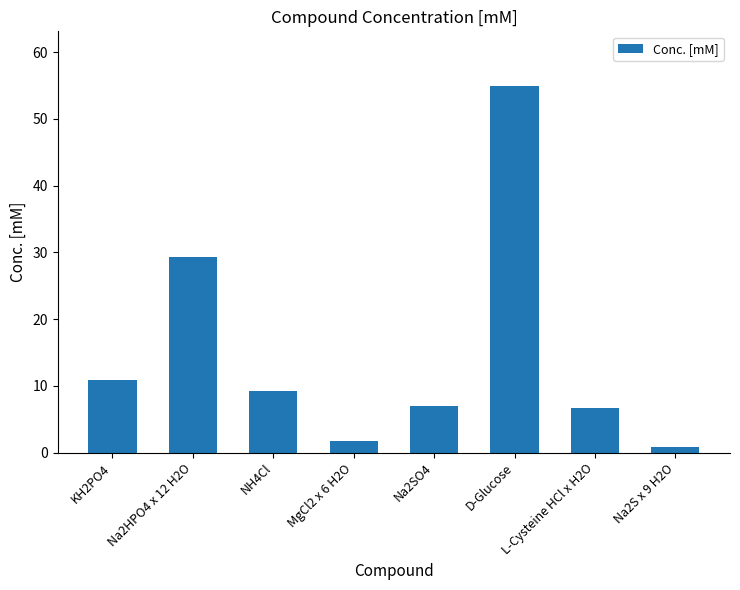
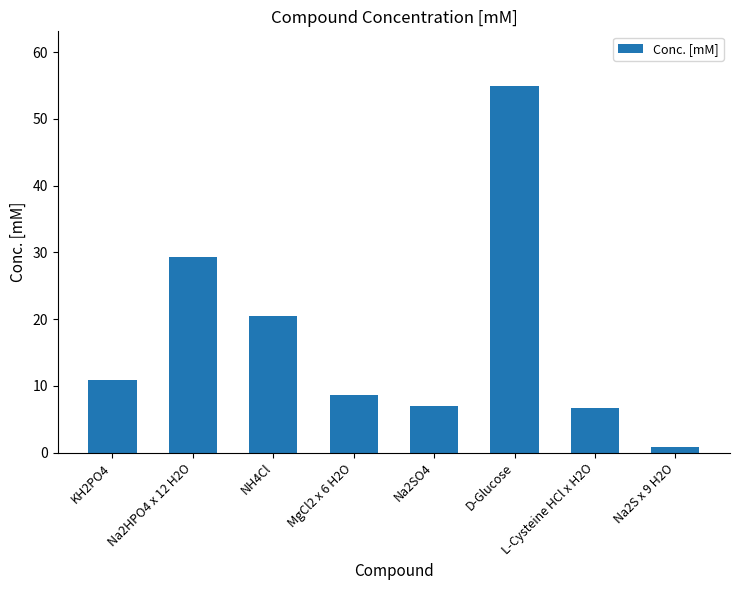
NH4Cl: 9 -> 20
MgCl2 x 6 H2O: 2 -> 9
